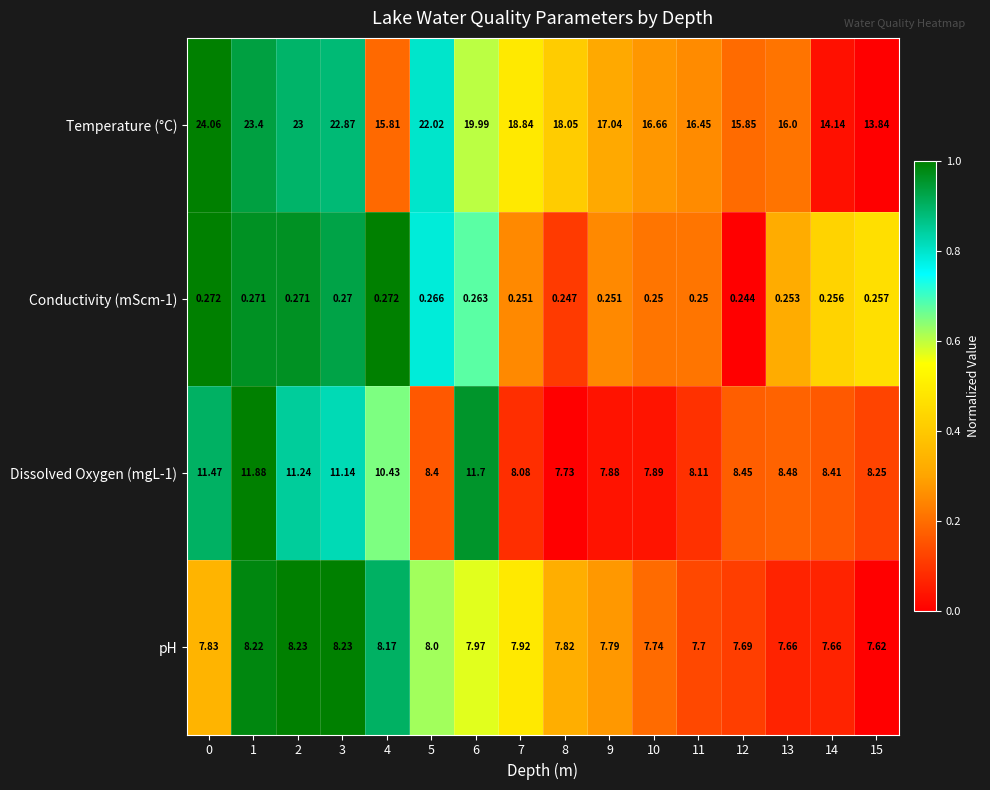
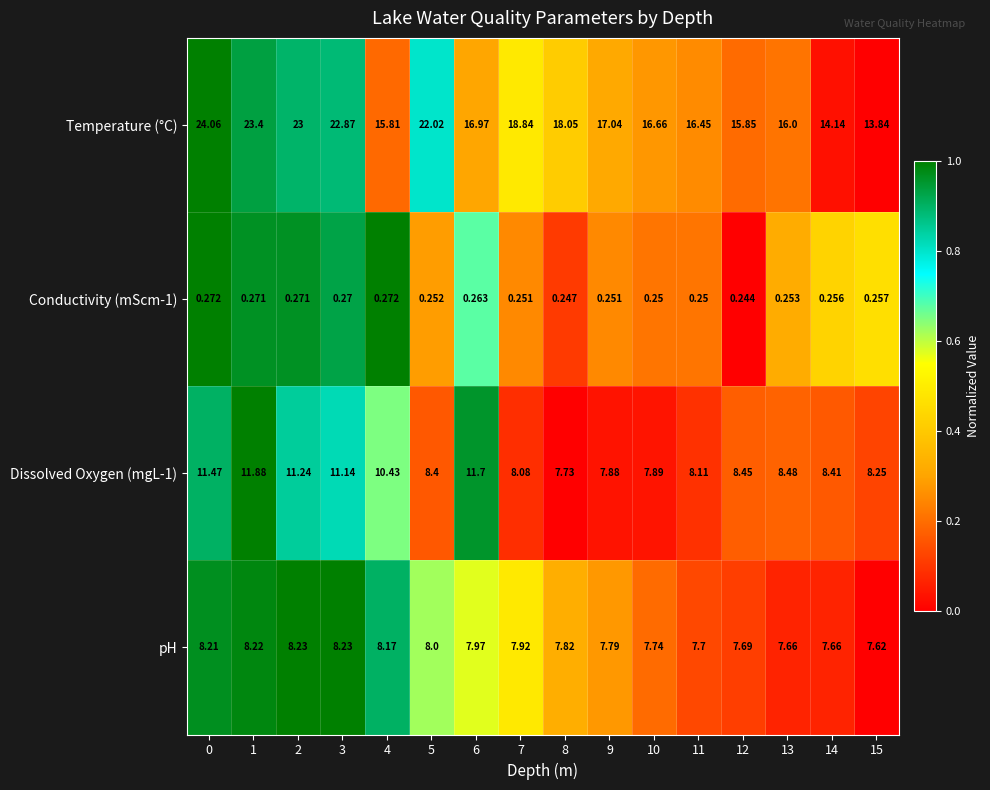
Temperature (°C), 6: 19.99 -> 16.97
Conductivity (mScm-1), 5: 0.266 -> 0.252
pH, 0: 7.83 -> 8.21
